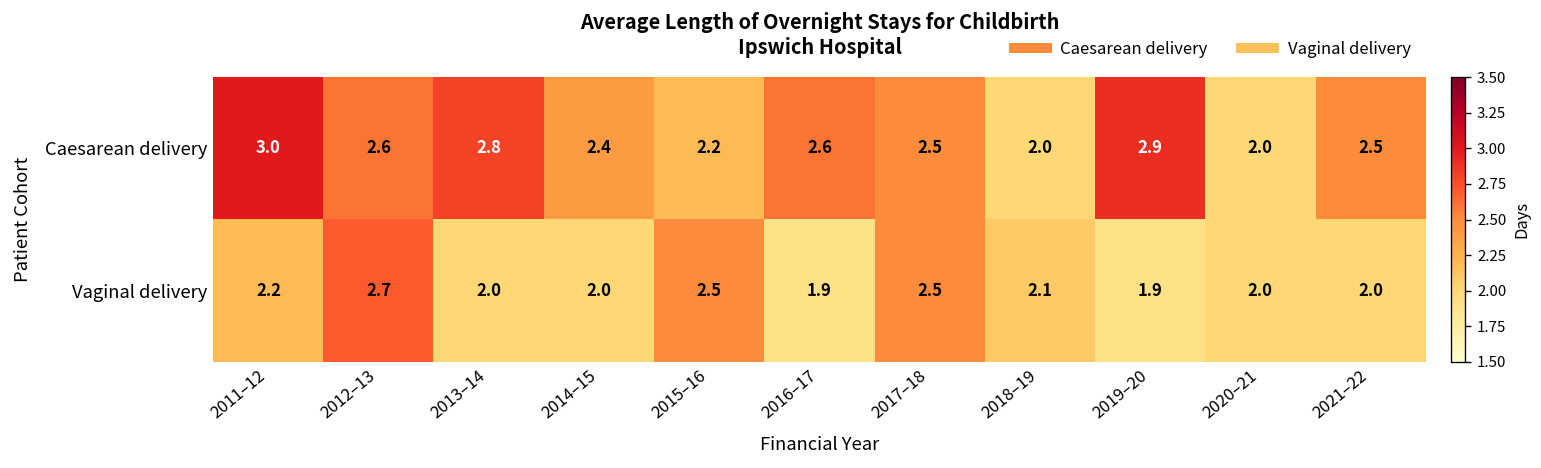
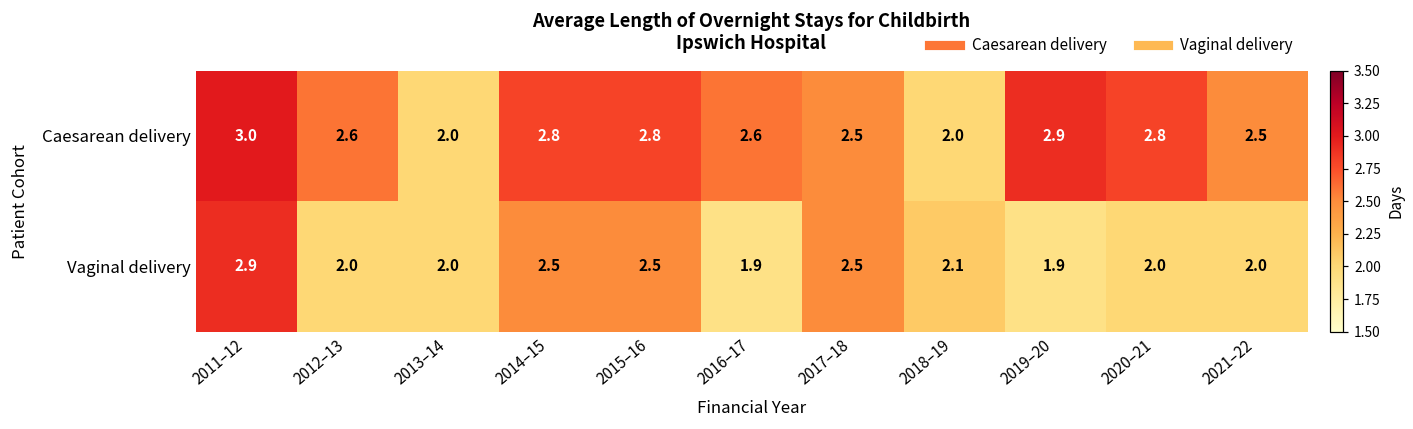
Caesarean delivery, 2013–14: 2.8 -> 2.0
Caesarean delivery, 2014–15: 2.4 -> 2.8
Caesarean delivery, 2015–16: 2.2 -> 2.8
Caesarean delivery, 2020–21: 2.0 -> 2.8
Vaginal delivery, 2011–12: 2.2 -> 2.9
Vaginal delivery, 2012–13: 2.7 -> 2.0
Vaginal delivery, 2014–15: 2.0 -> 2.5
